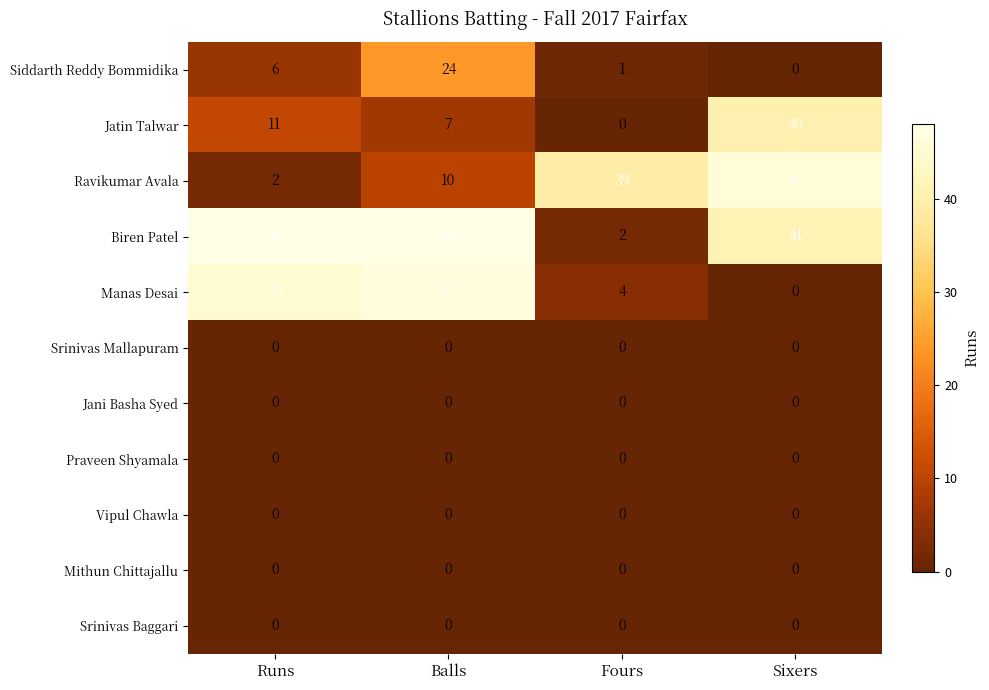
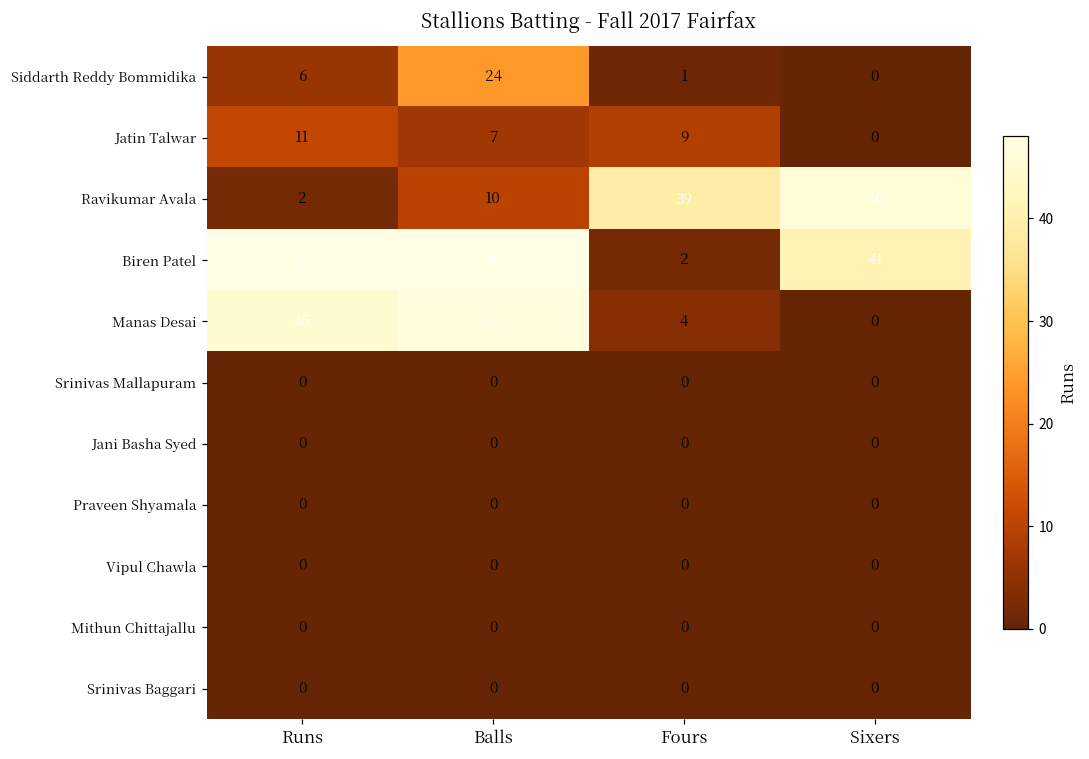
Jatin Talwar, Fours: 0 -> 9
Jatin Talwar, Sixers: 40 -> 0
